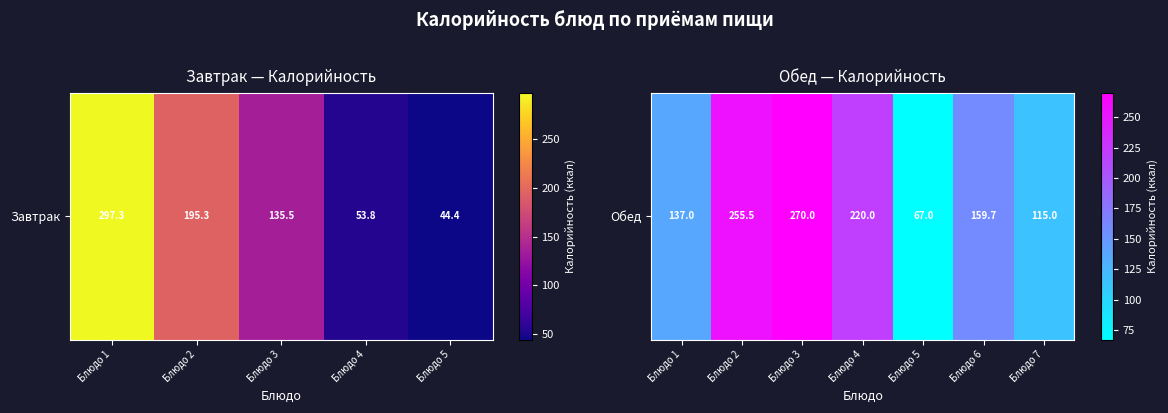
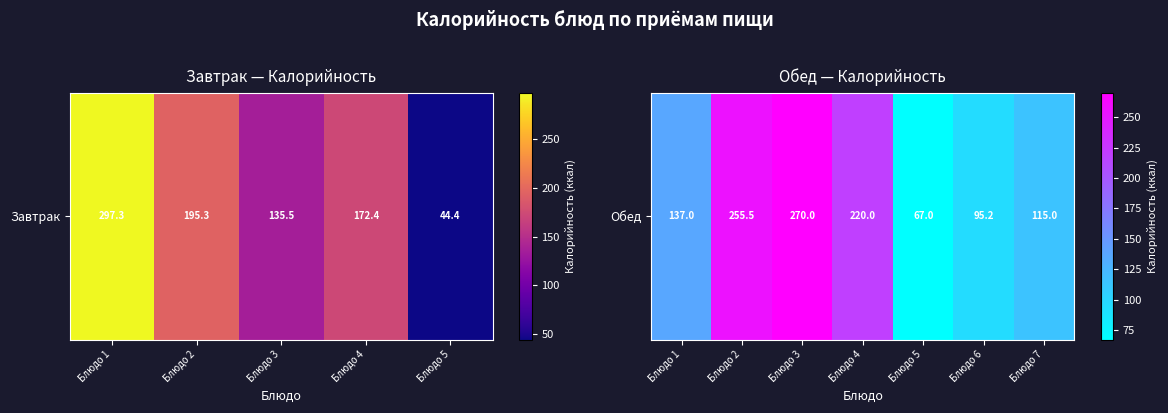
Завтрак — Калорийность, Завтрак, Блюдо 4: 53.8 -> 172.4
Обед — Калорийность, Обед, Блюдо 6: 159.7 -> 95.2
